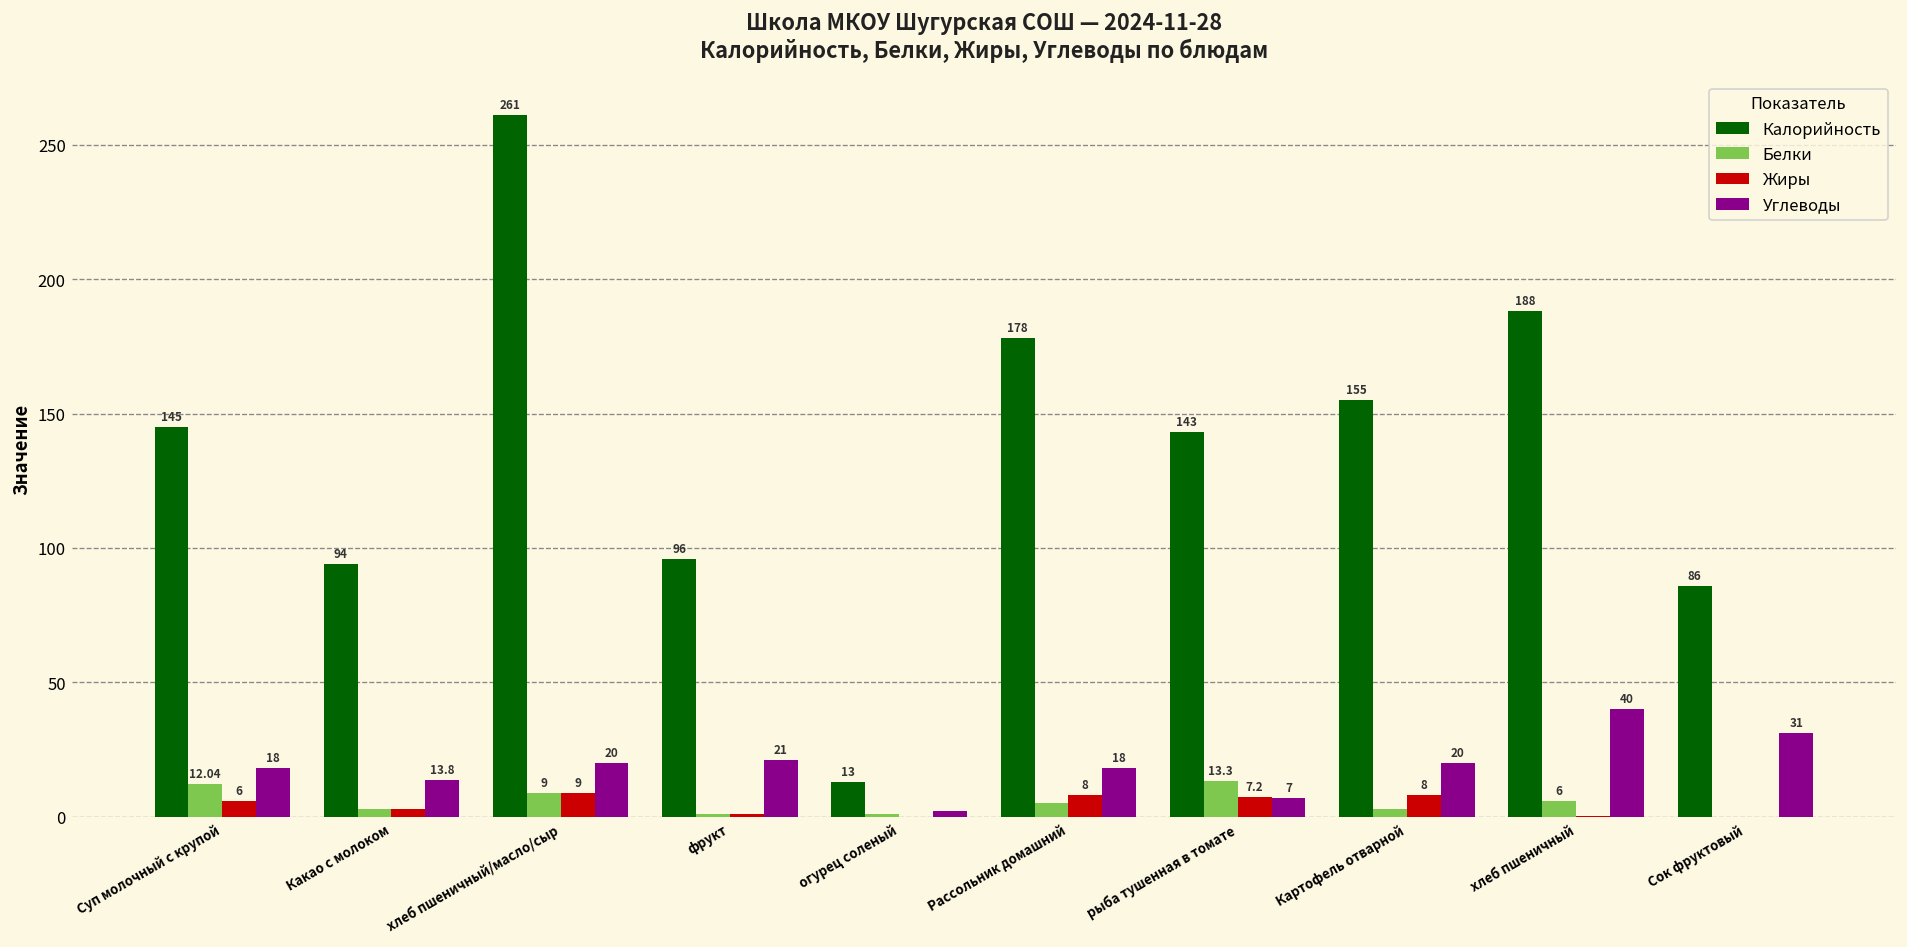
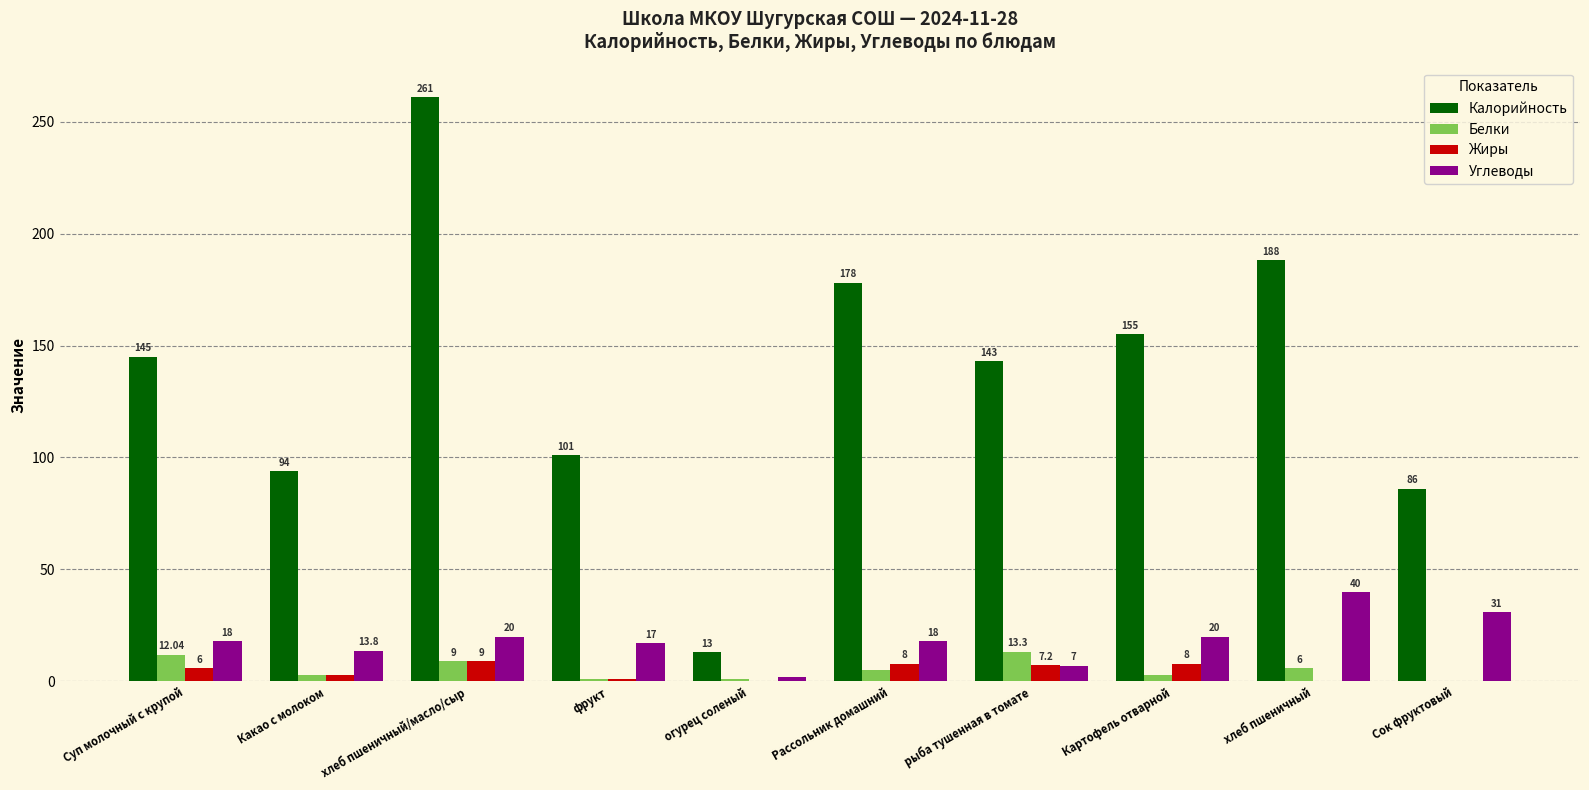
Калорийность, фрукт: 96 -> 101
Углеводы, фрукт: 21 -> 17
